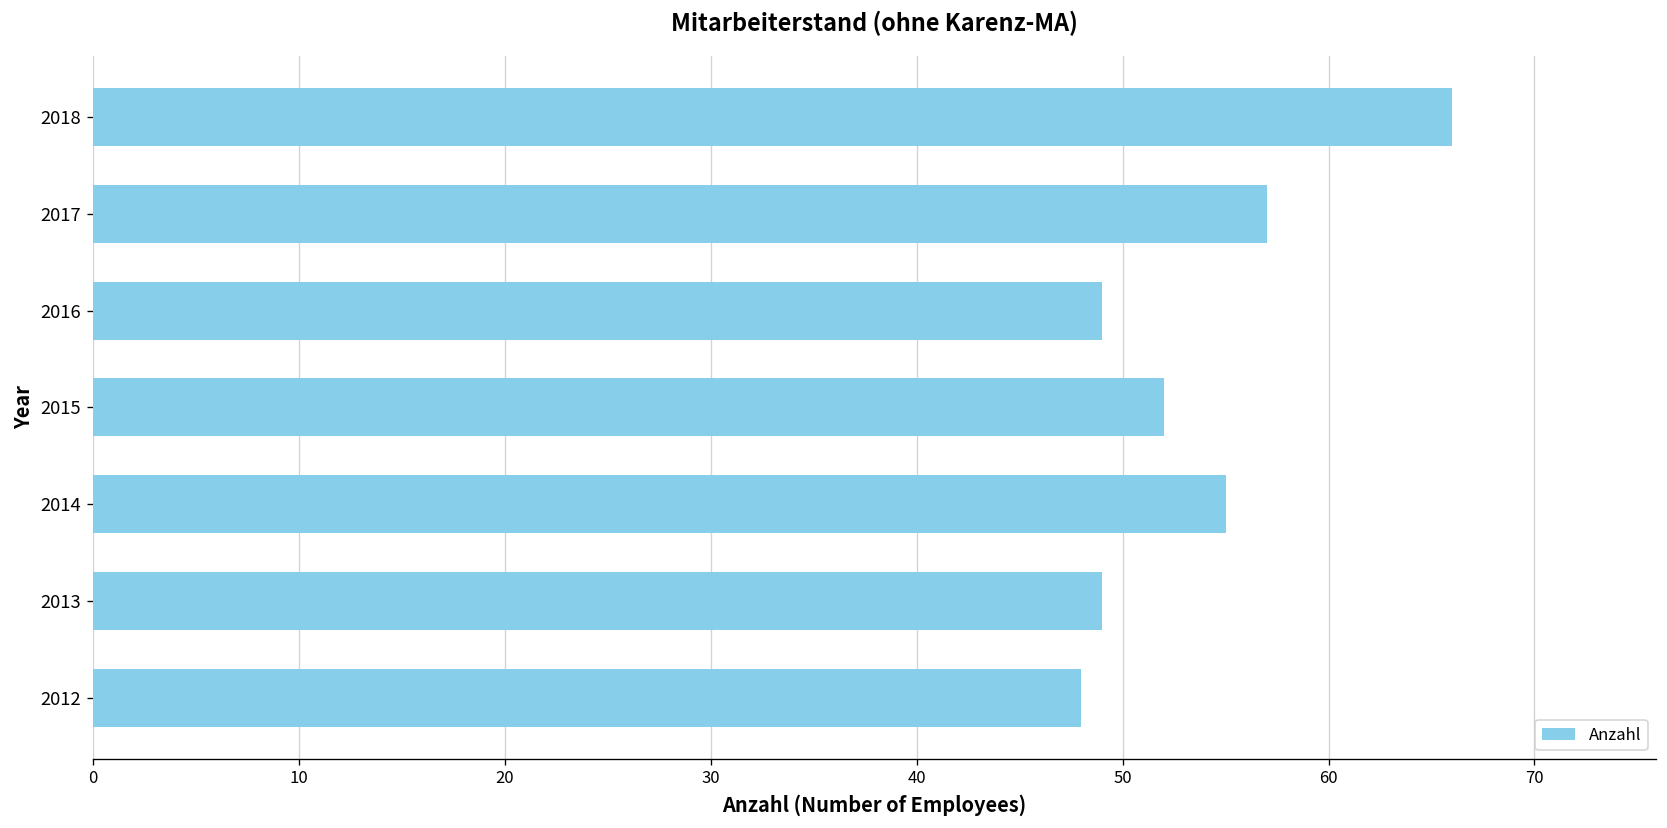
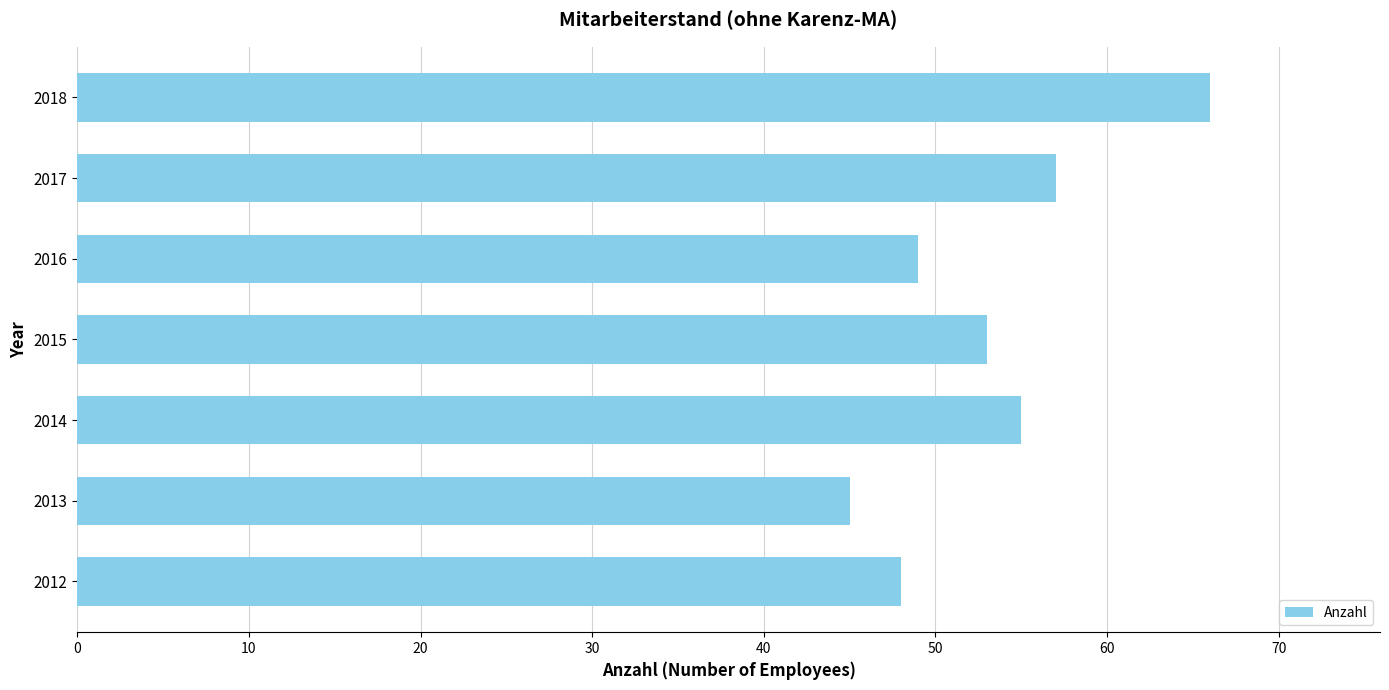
2015: 52 -> 53
2013: 49 -> 45
